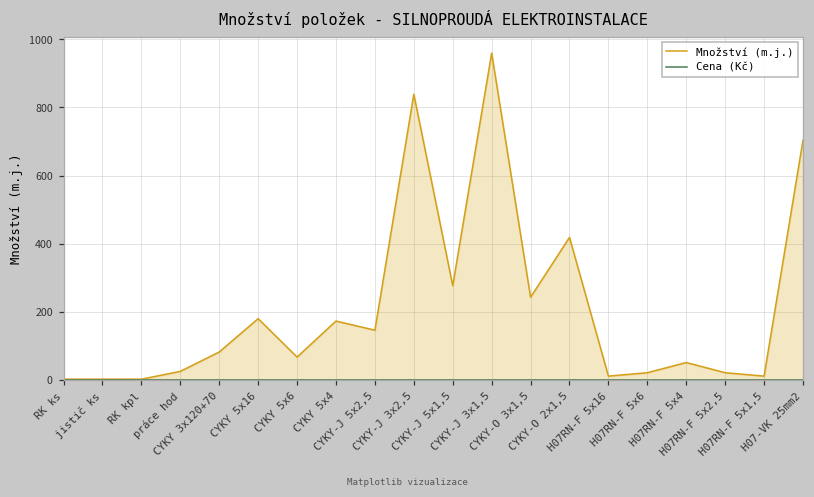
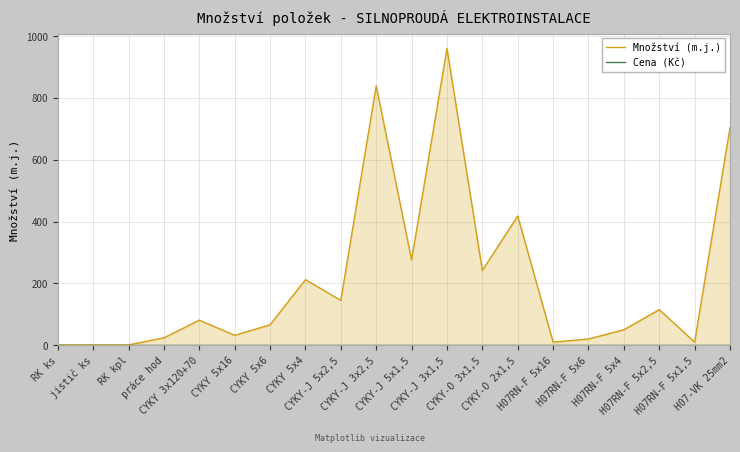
Množství (m.j.), CYKY 5x16: 180 -> 30
Množství (m.j.), CYKY 5x4: 170 -> 210
Množství (m.j.), H07RN-F 5x2,5: 20 -> 120
